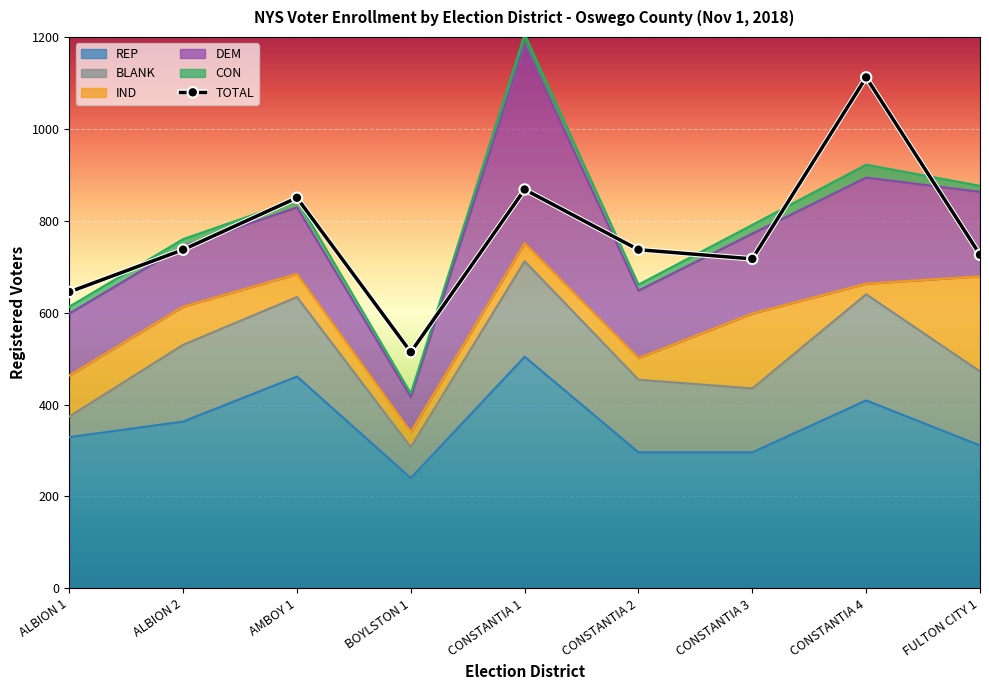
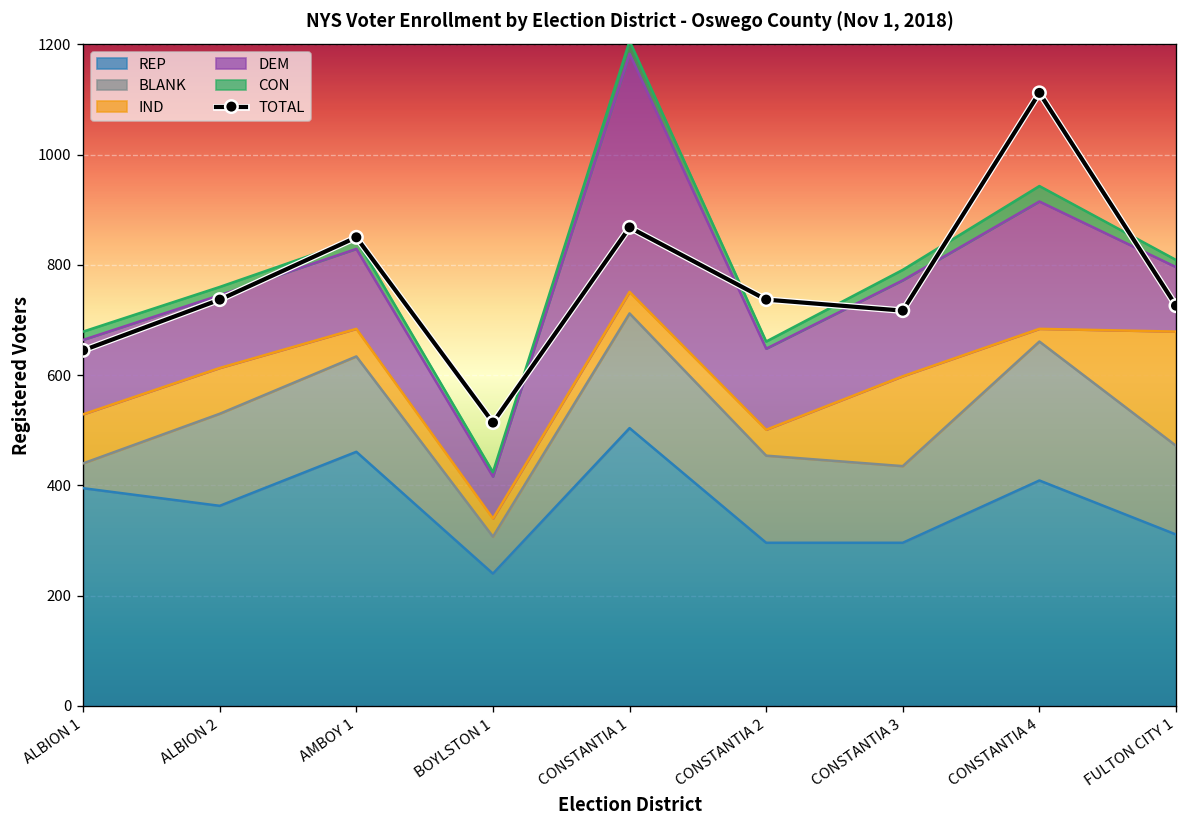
REP, ALBION 1: 330 -> 400
BLANK, CONSTANTIA 4: 230 -> 250
DEM, FULTON CITY 1: 180 -> 120
